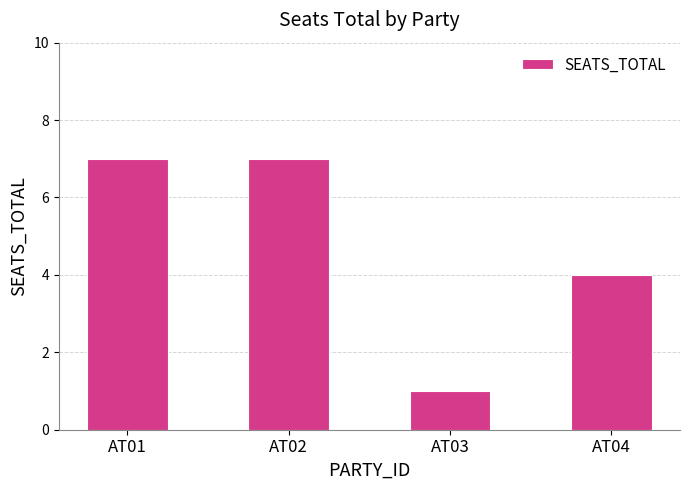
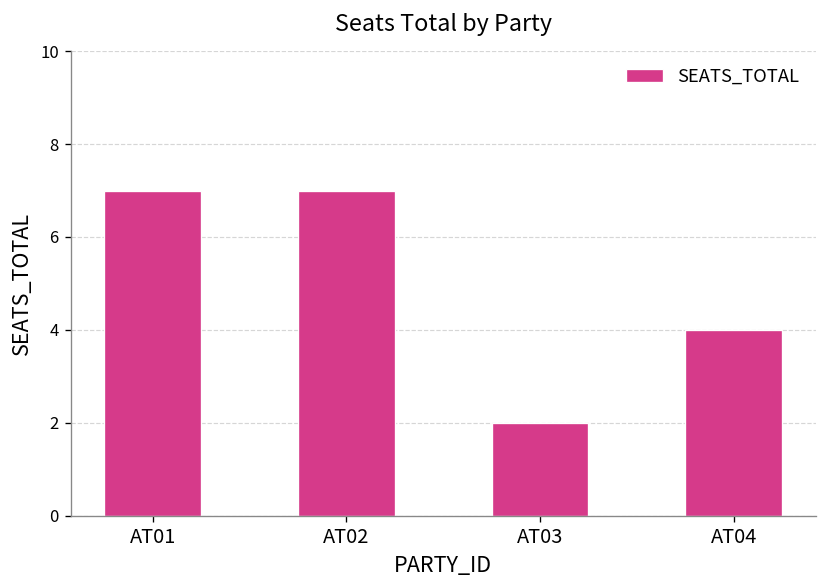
AT03: 1 -> 2
